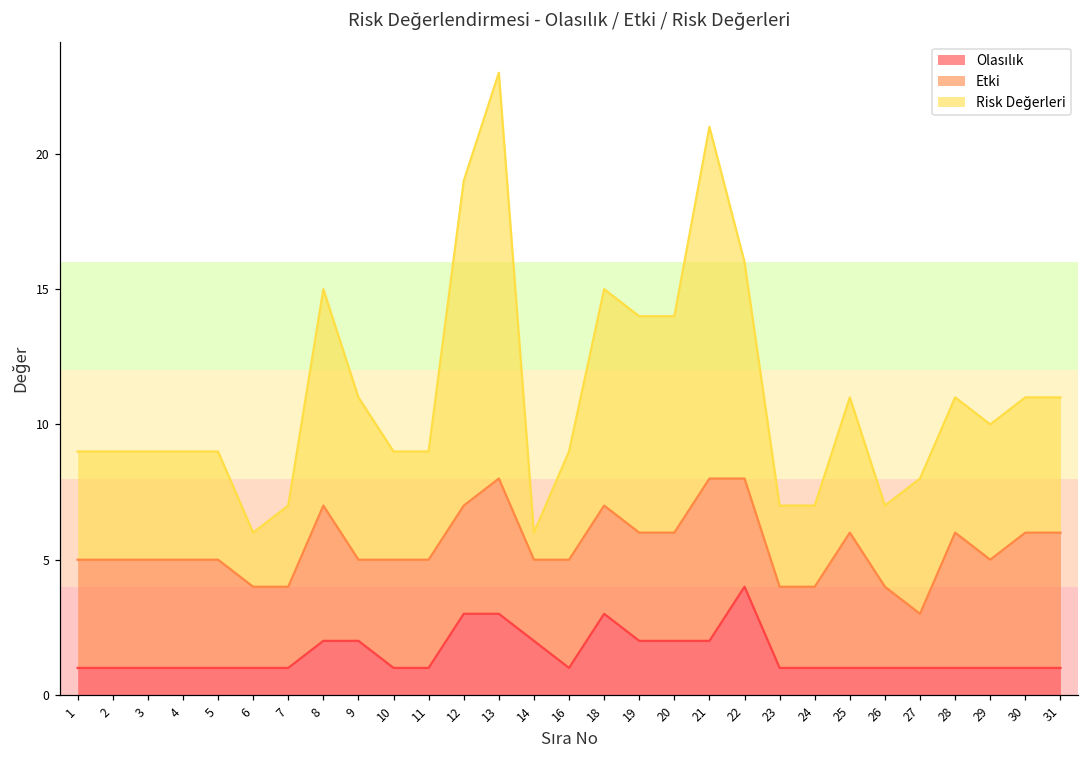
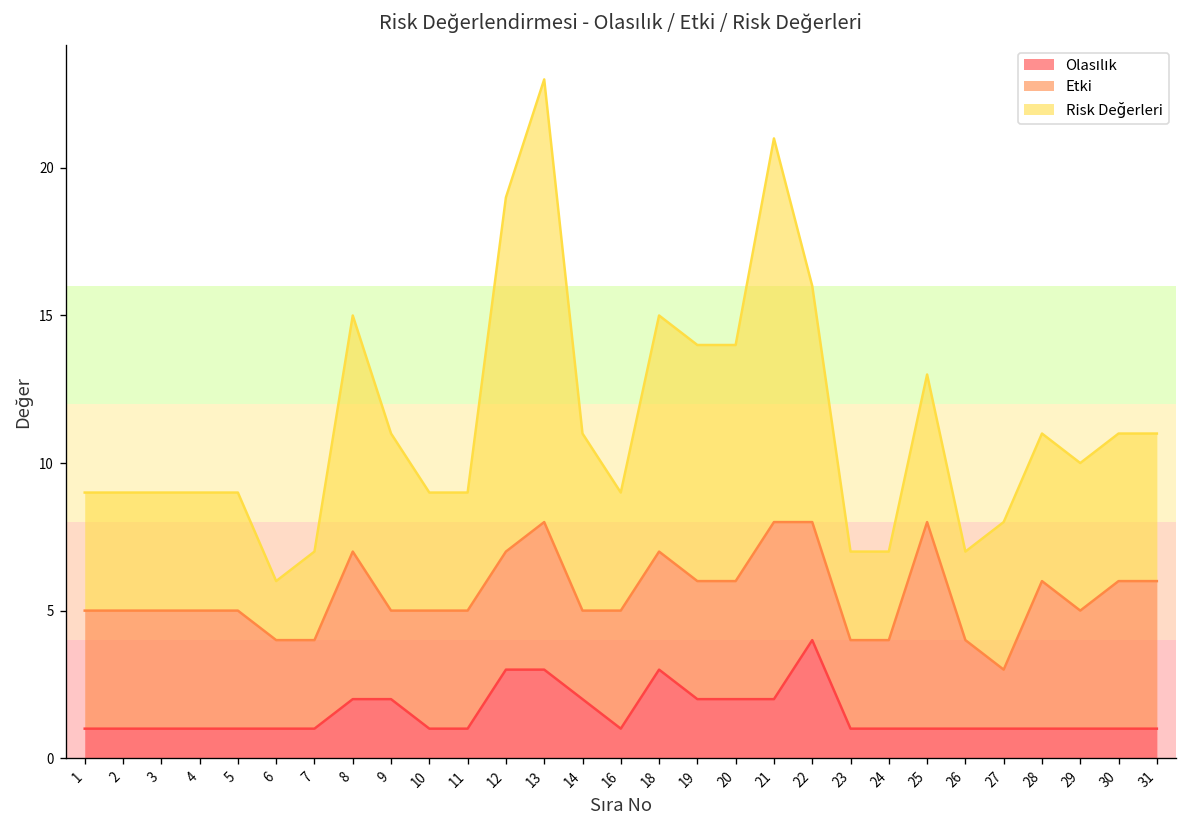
Risk Değerleri, 14: 1 -> 6
Etki, 25: 5 -> 7
